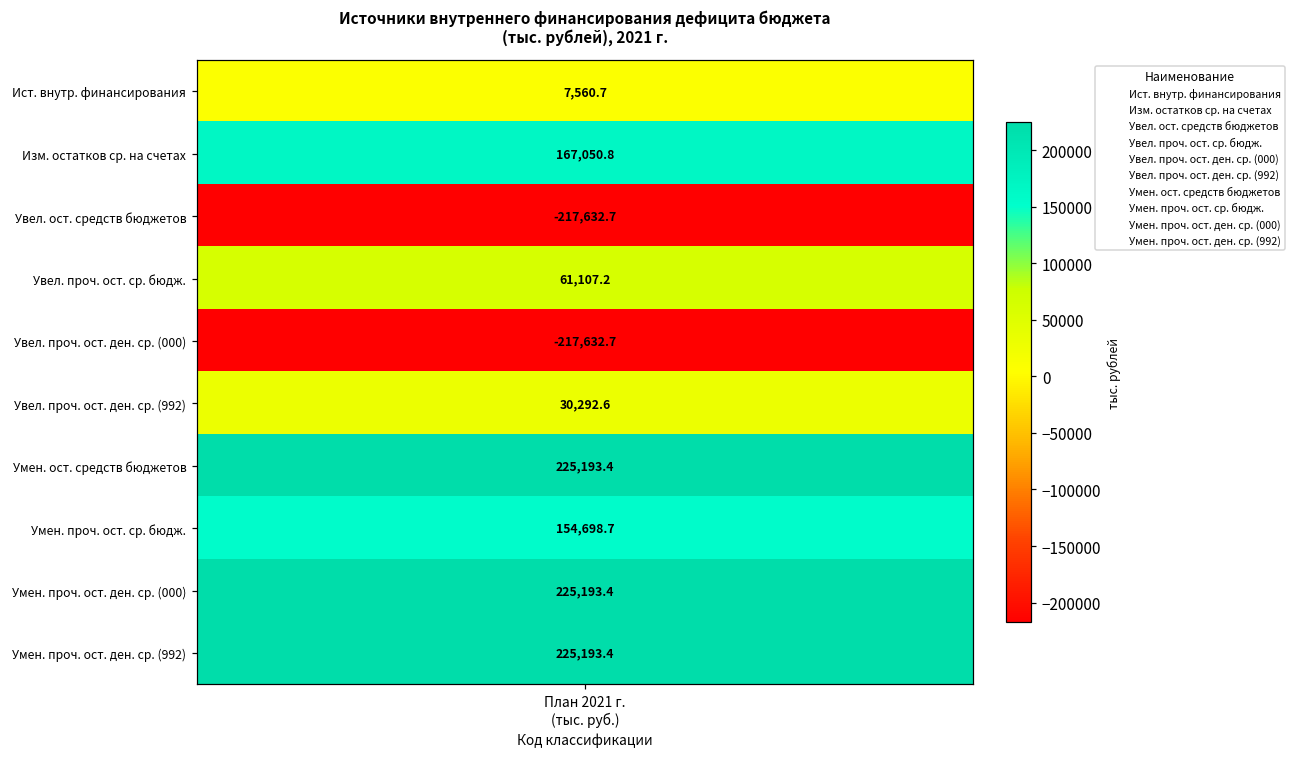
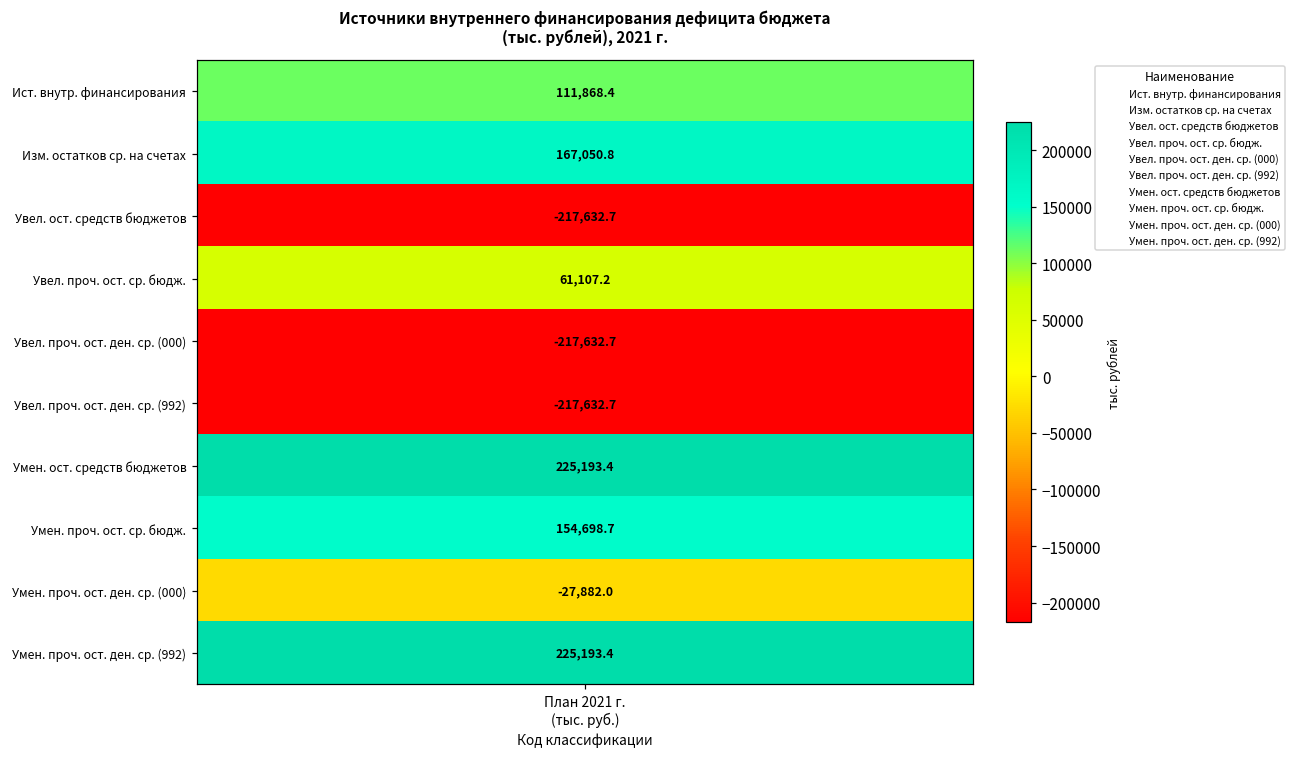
Ист. внутр. финансирования, План 2021 г. (тыс. руб.): 7,560.7 -> 111,868.4
Увел. проч. ост. ден. ср. (992), План 2021 г. (тыс. руб.): 30,292.6 -> -217,632.7
Умен. проч. ост. ден. ср. (000), План 2021 г. (тыс. руб.): 225,193.4 -> -27,882.0
